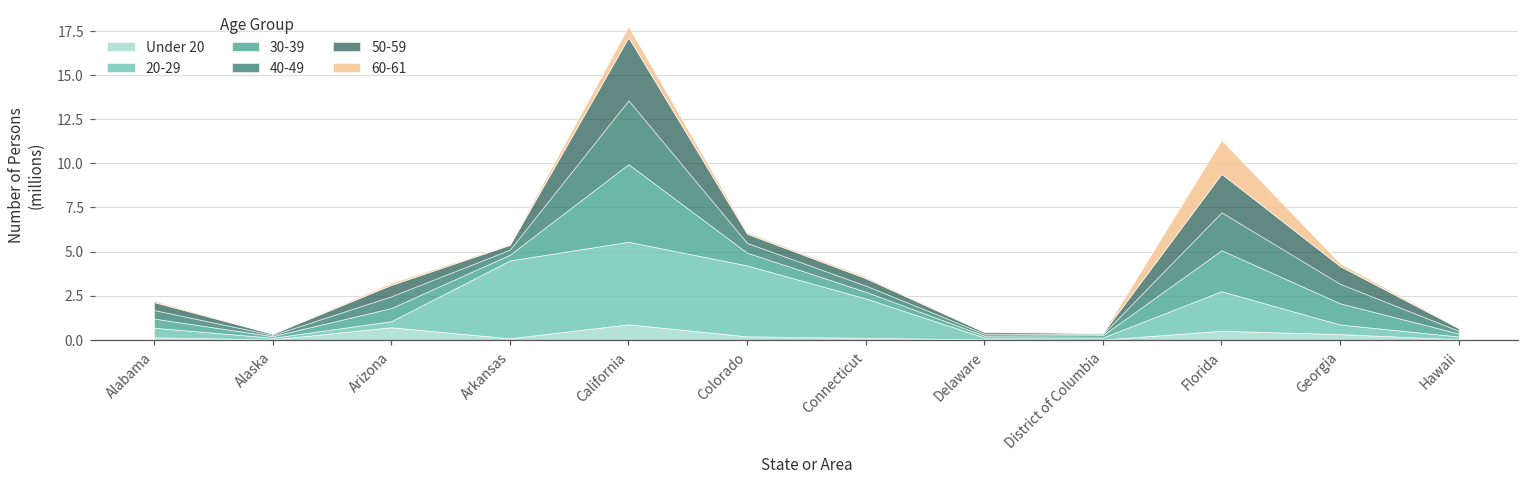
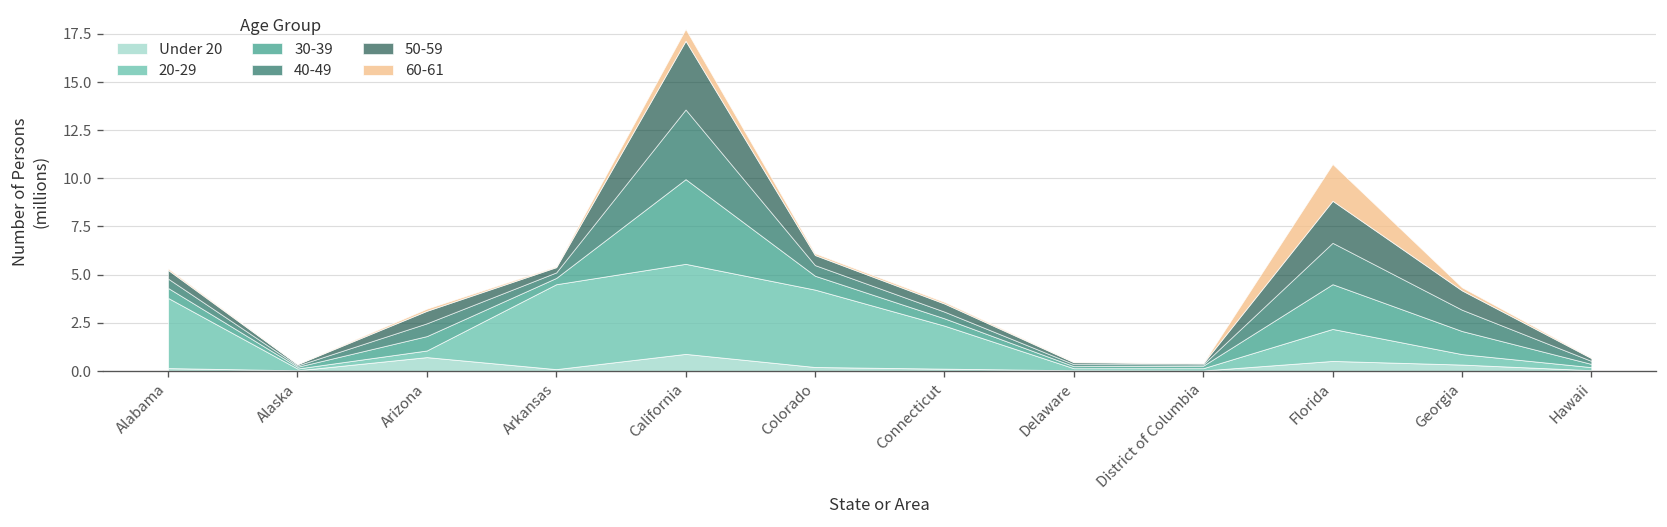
20-29, Alabama: 0.5 -> 3.6
20-29, Florida: 2.2 -> 1.7
